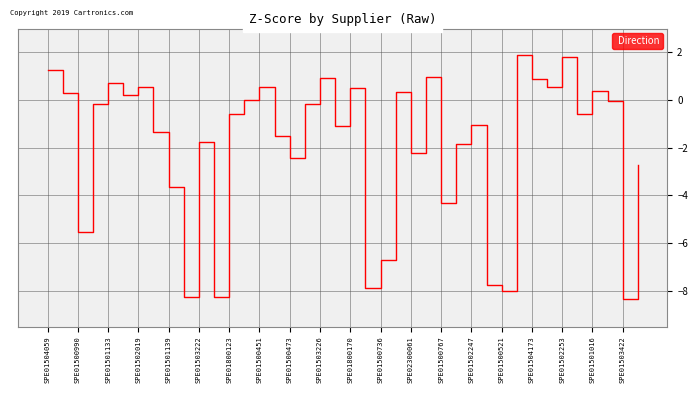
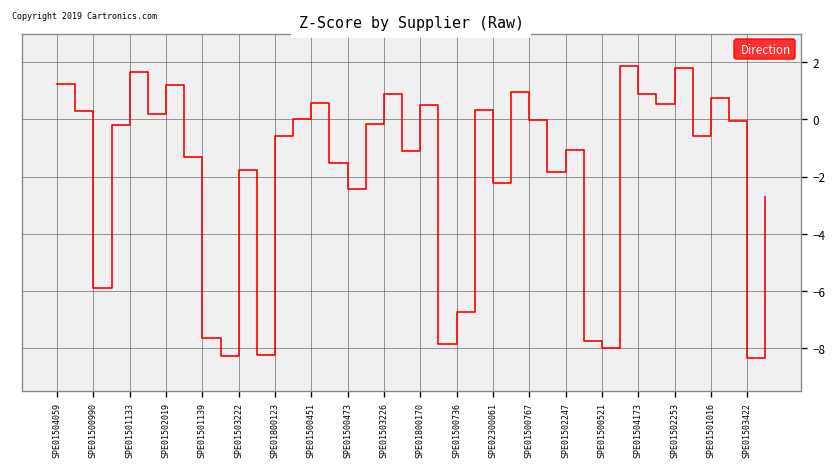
SPE01500990: -5.5 -> -5.9
SPE01501133: 0.7 -> 1.7
SPE01502019: 0.6 -> 1.2
SPE01501139: -3.6 -> -7.7
SPE01500767: -4.3 -> 0.0
SPE01501016: 0.4 -> 0.7
